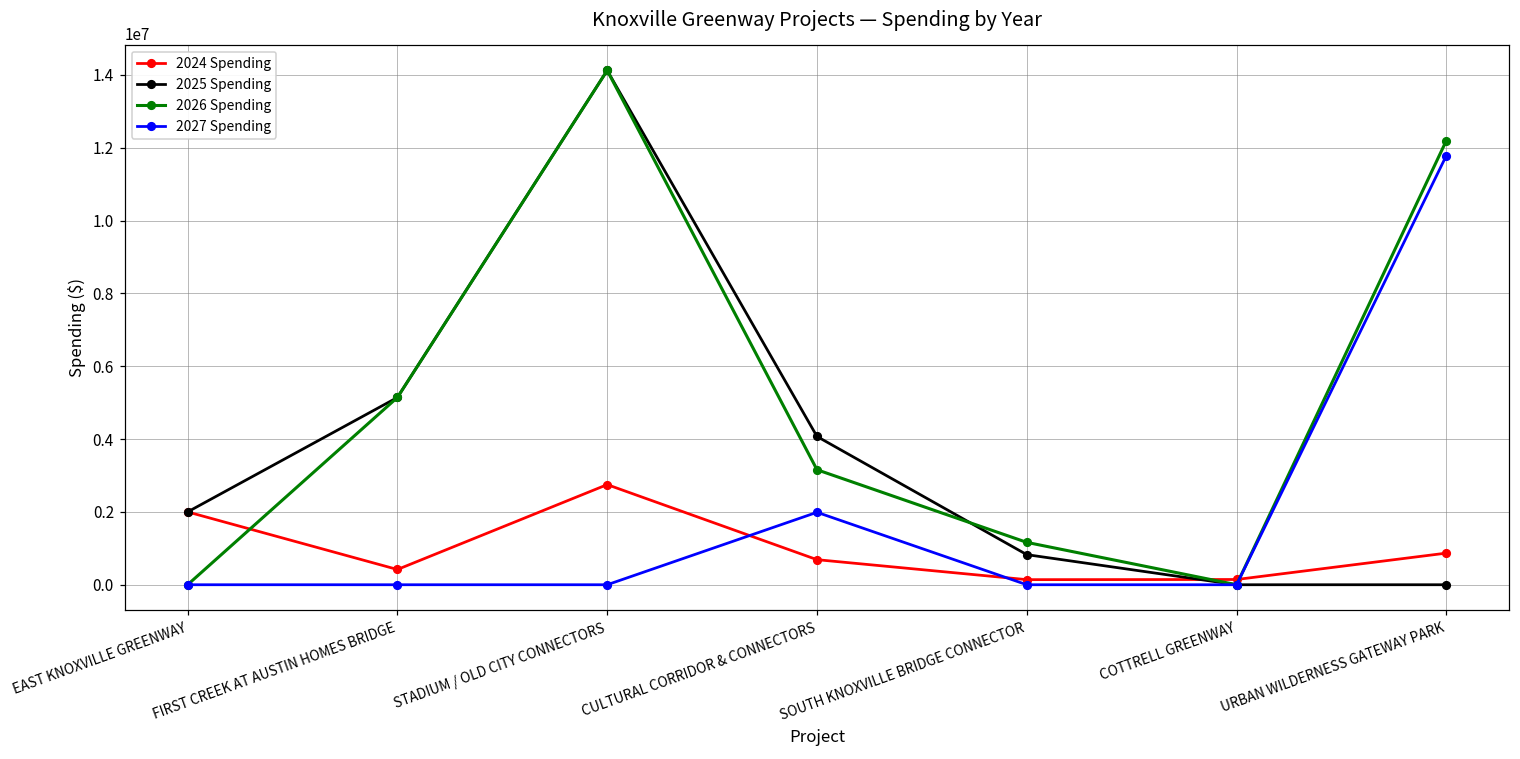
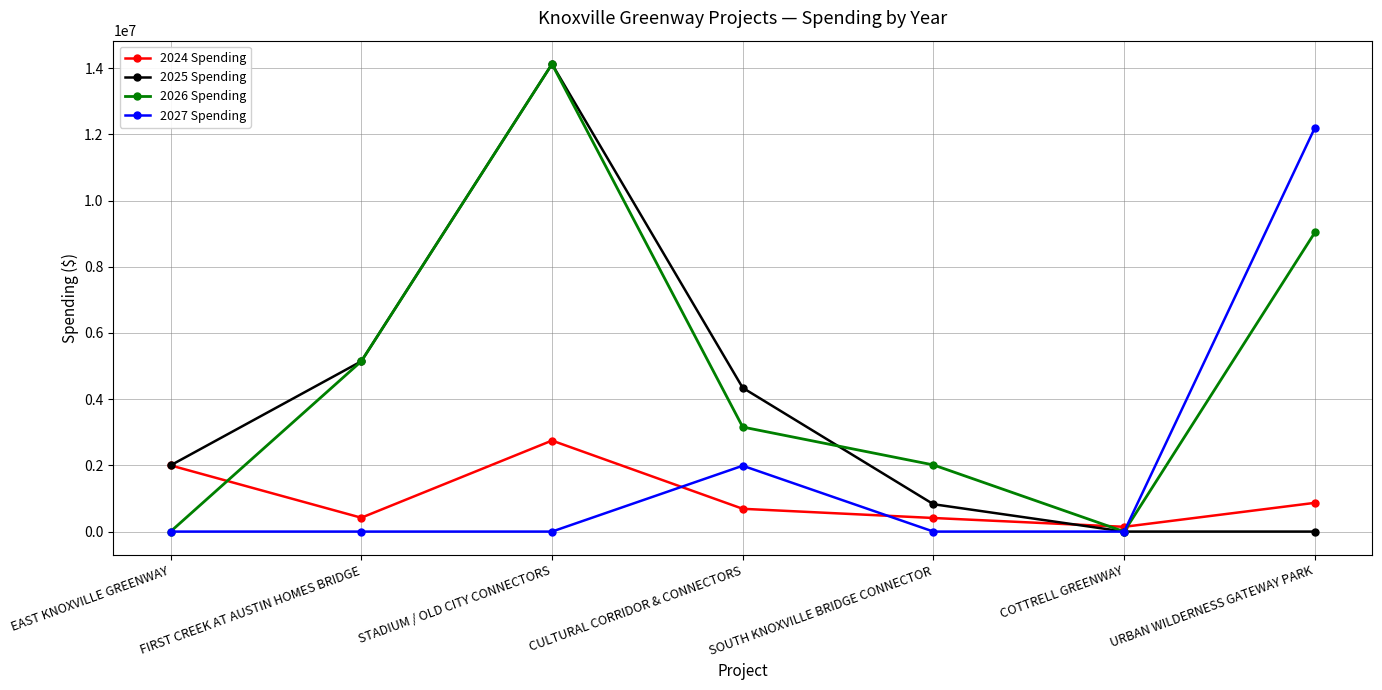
2025 Spending, CULTURAL CORRIDOR & CONNECTORS: 4100000 -> 4300000
2024 Spending, SOUTH KNOXVILLE BRIDGE CONNECTOR: 100000 -> 400000
2026 Spending, SOUTH KNOXVILLE BRIDGE CONNECTOR: 1200000 -> 2000000
2026 Spending, URBAN WILDERNESS GATEWAY PARK: 12200000 -> 9000000
2027 Spending, URBAN WILDERNESS GATEWAY PARK: 11800000 -> 12200000
